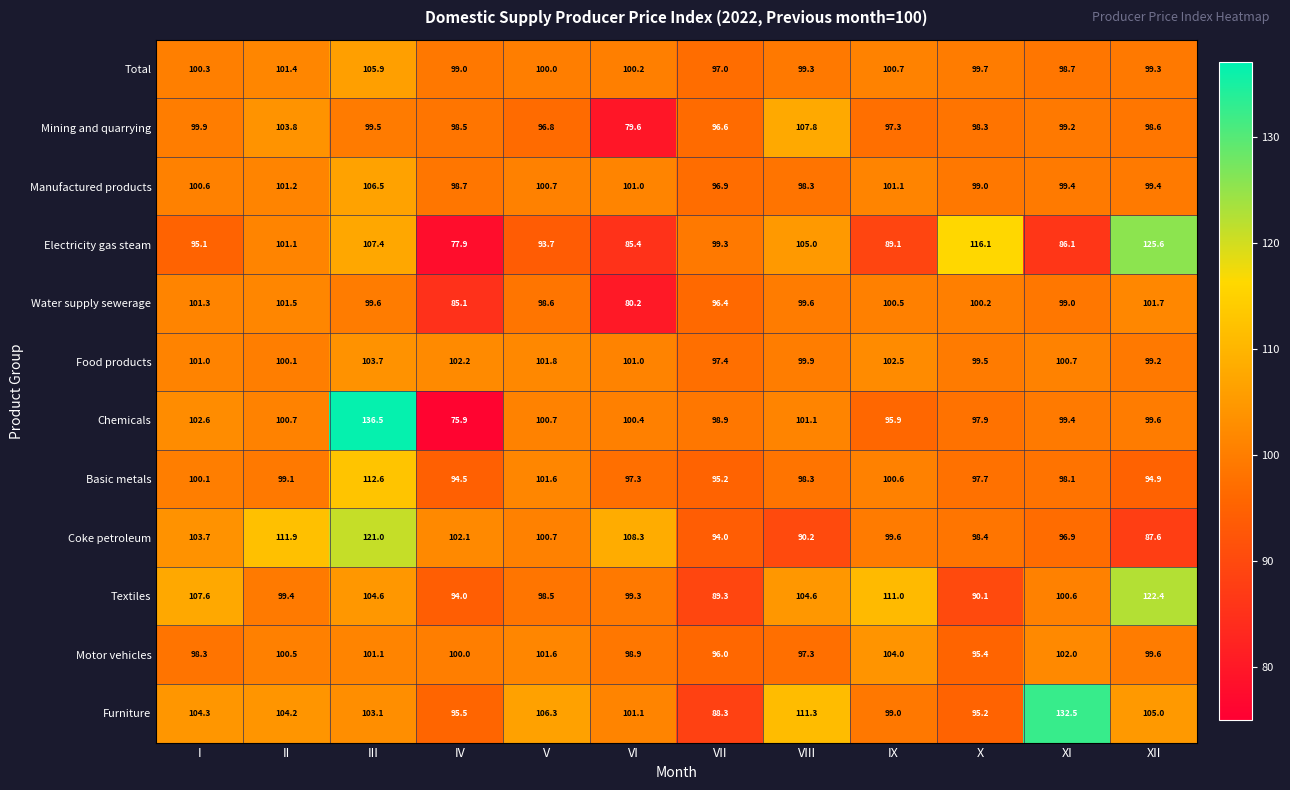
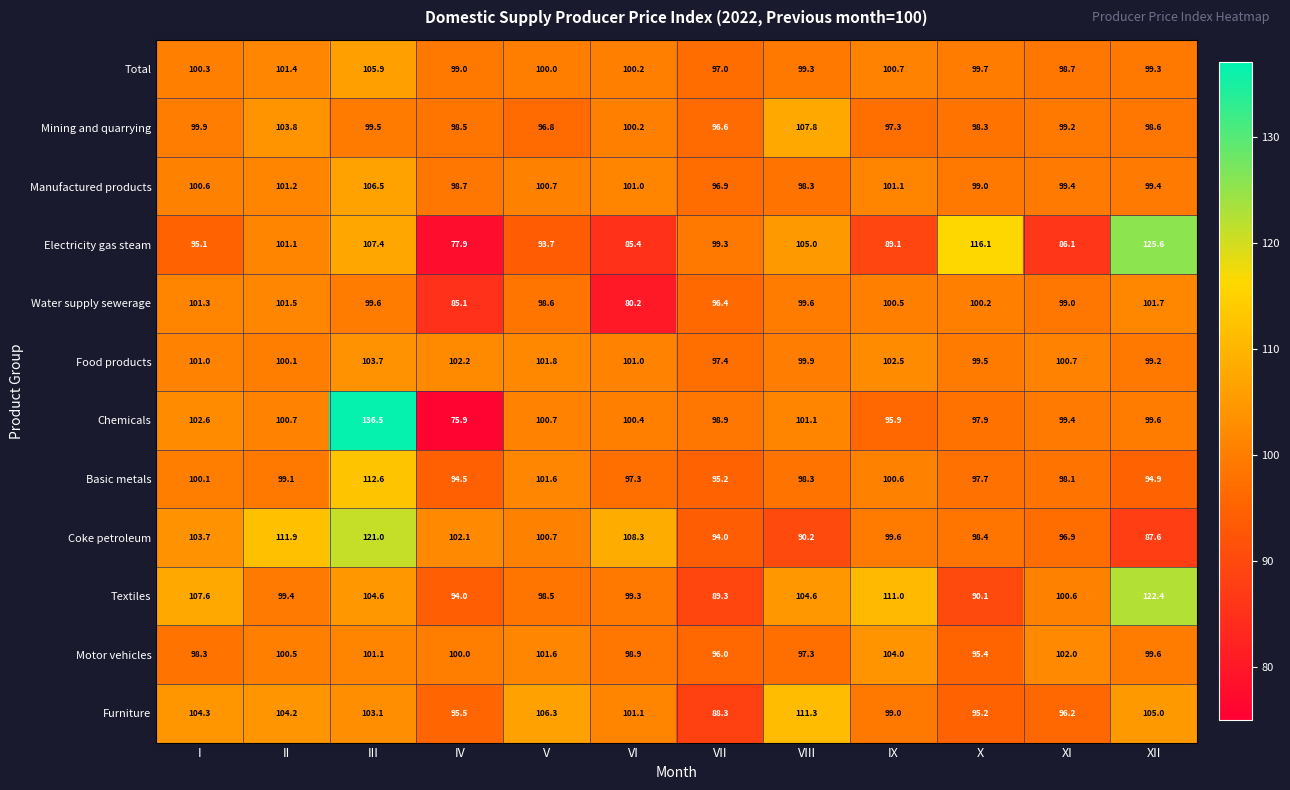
Mining and quarrying, VI: 79.6 -> 100.2
Furniture, XI: 132.5 -> 96.2
